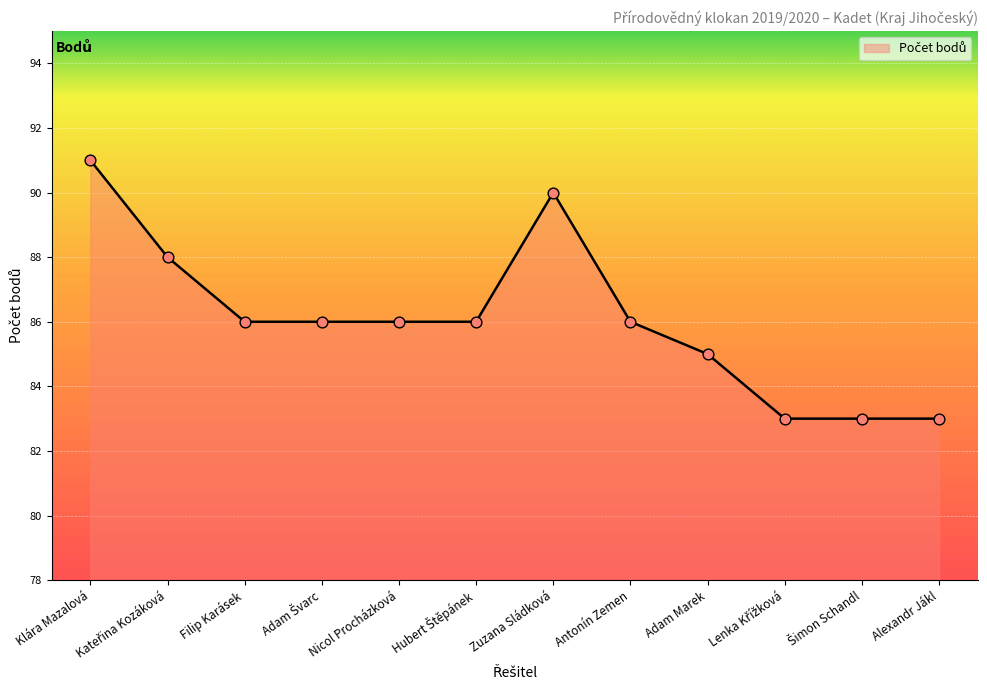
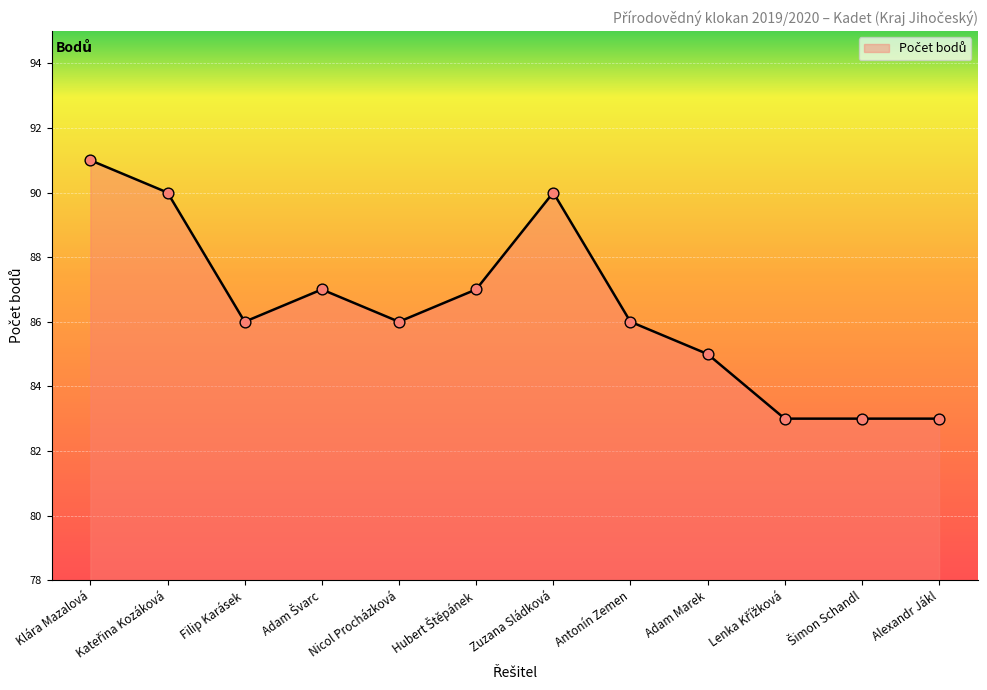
Kateřina Kozáková: 88 -> 90
Adam Švarc: 86 -> 87
Hubert Štěpánek: 86 -> 87
